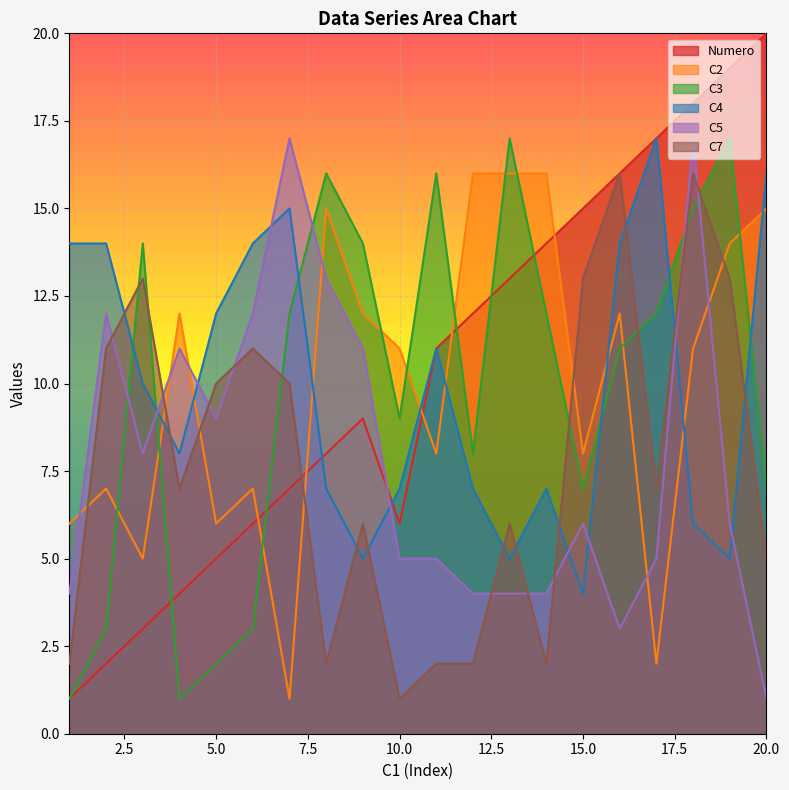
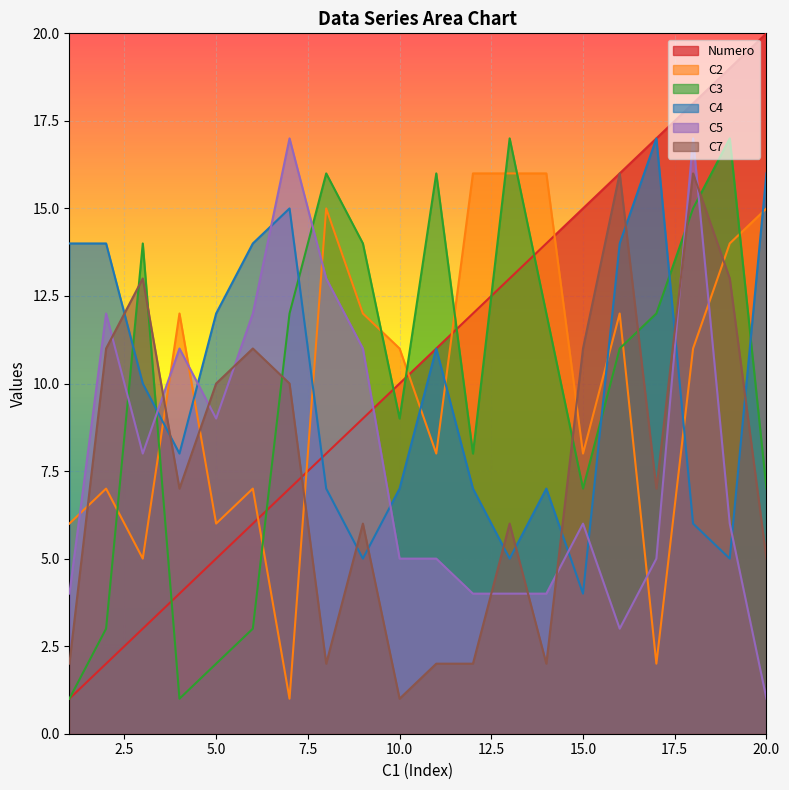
Numero, 10.0: 6 -> 10
C7, 15.0: 13 -> 11
